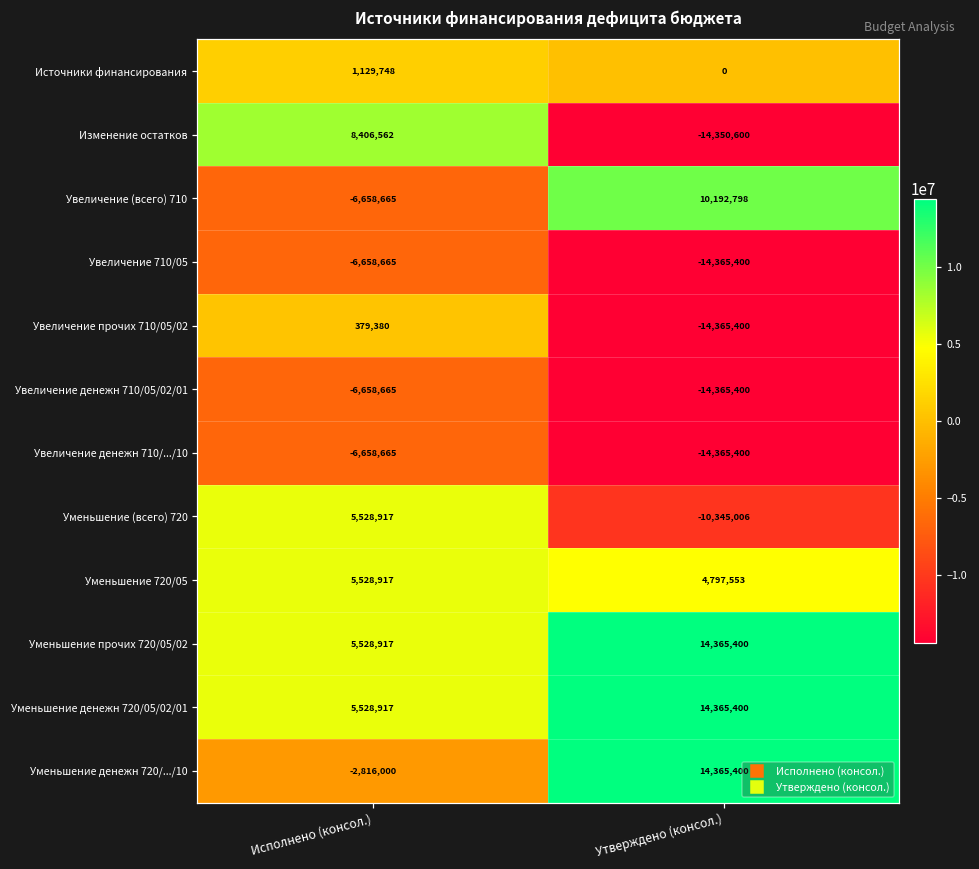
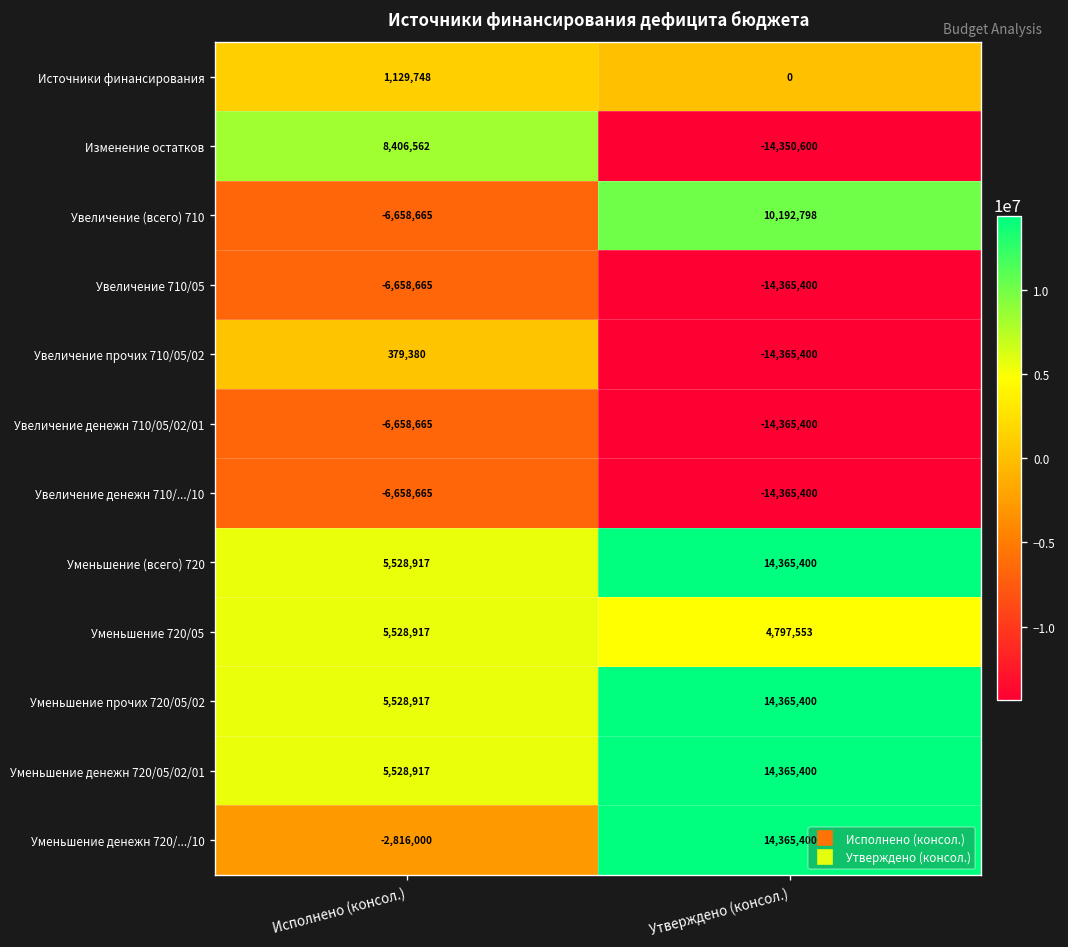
Уменьшение (всего) 720, Утверждено (консол.): -10,345,006 -> 14,365,400
